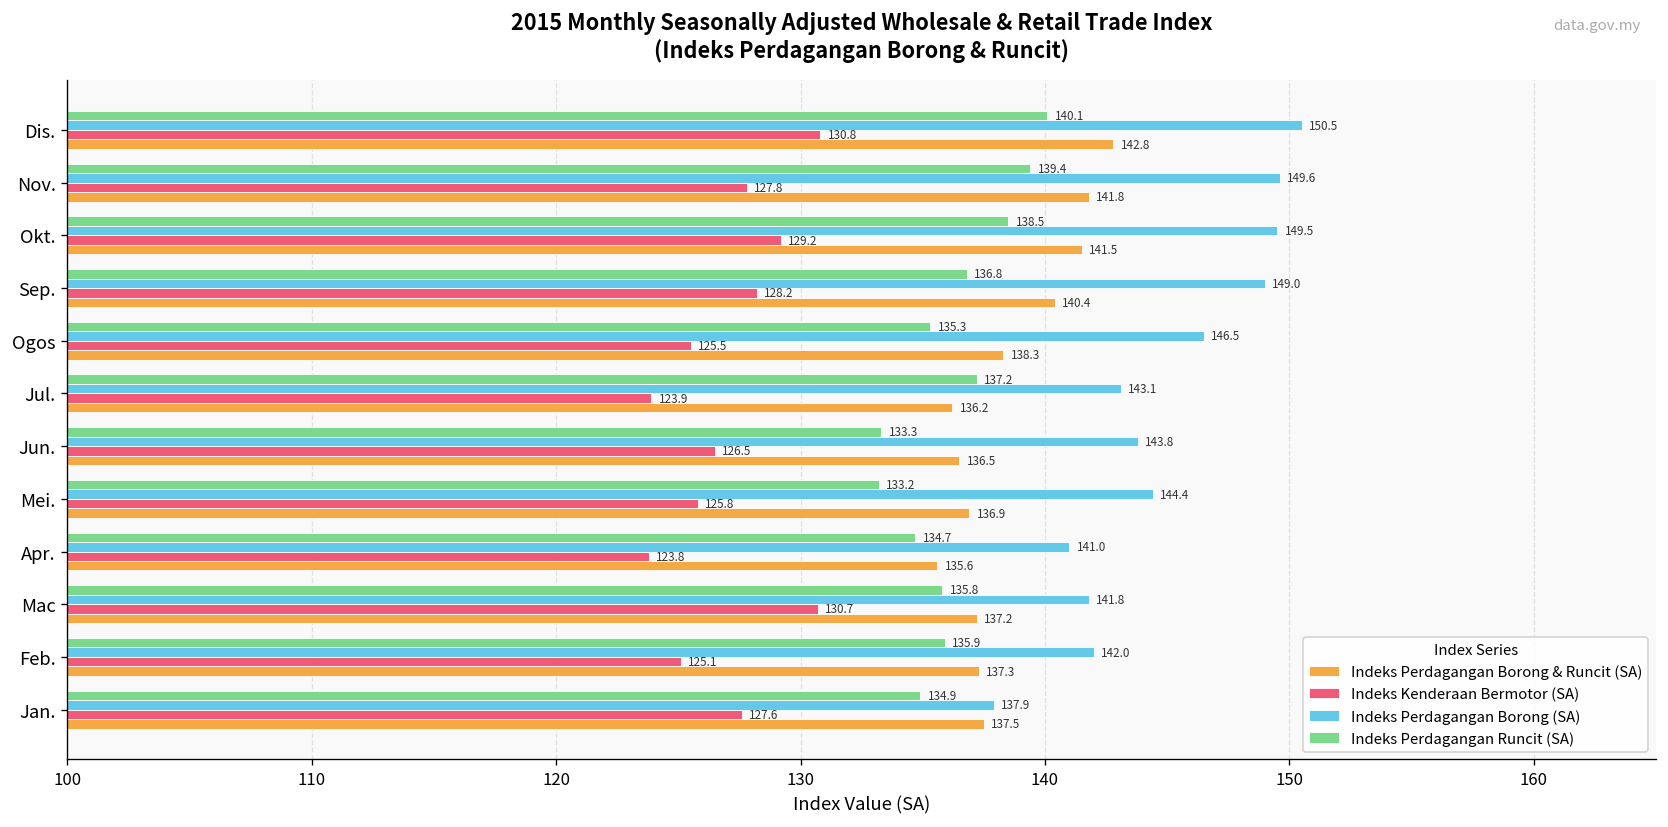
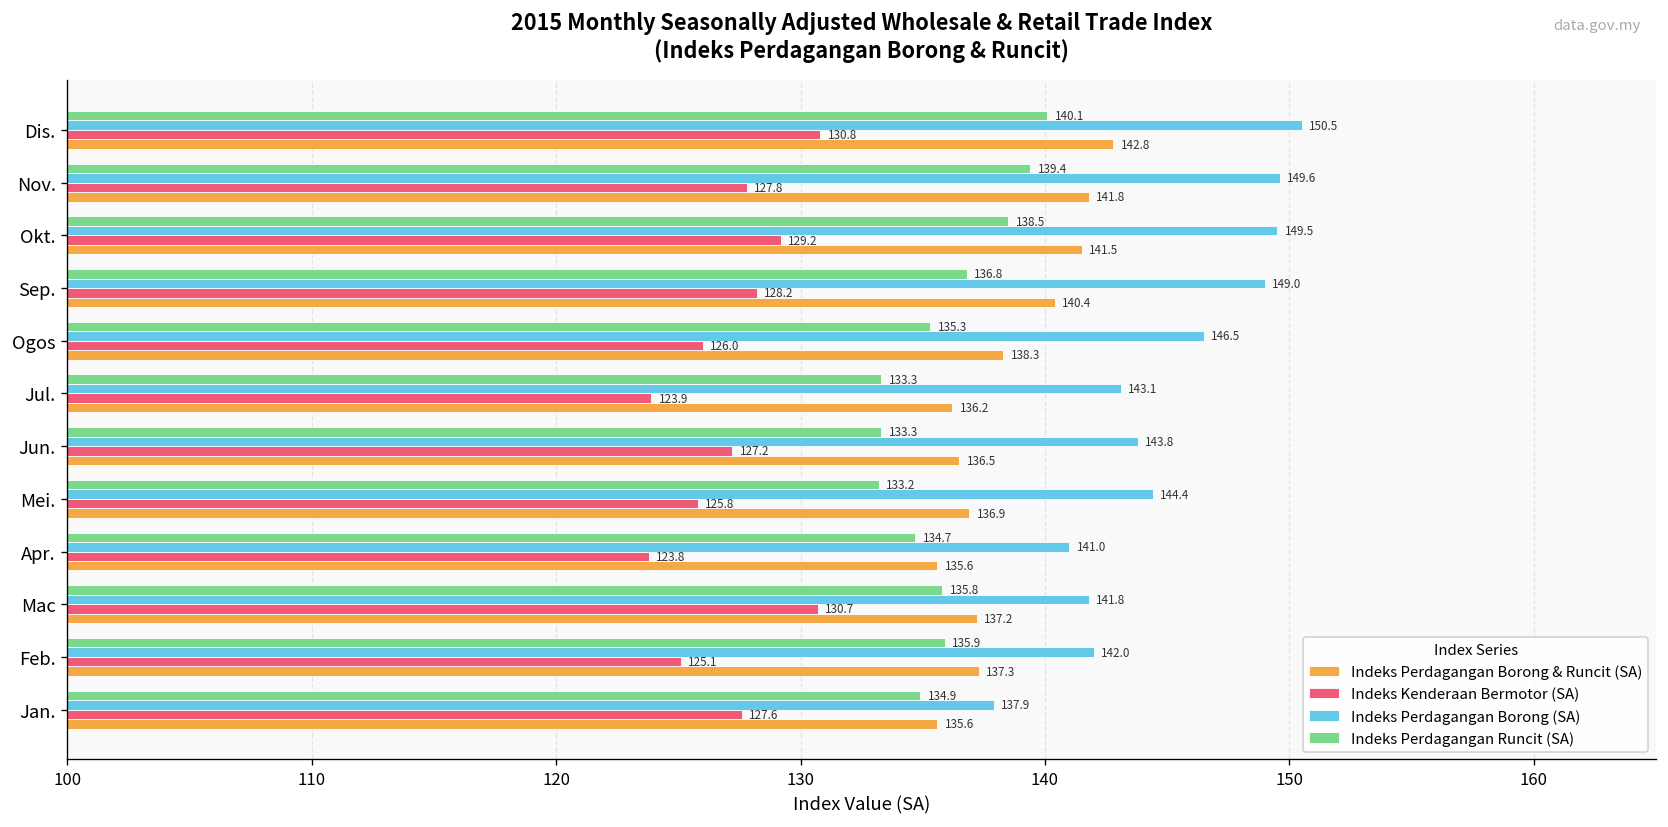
Indeks Kenderaan Bermotor (SA), Ogos: 125.5 -> 126.0
Indeks Perdagangan Runcit (SA), Jul.: 137.2 -> 133.3
Indeks Kenderaan Bermotor (SA), Jun.: 126.5 -> 127.2
Indeks Perdagangan Borong & Runcit (SA), Jan.: 137.5 -> 135.6
